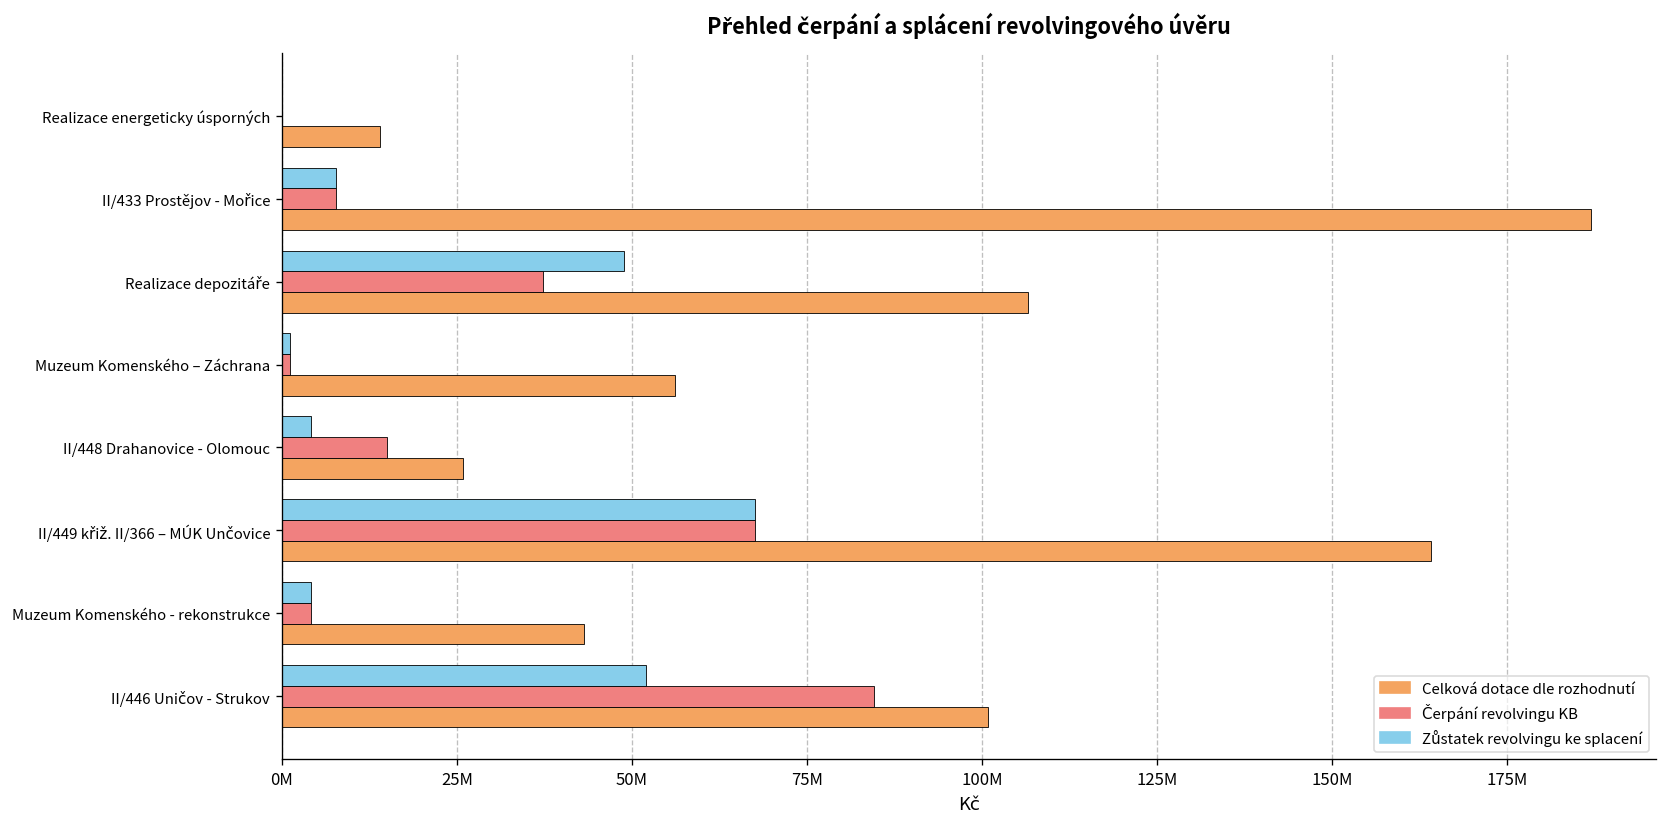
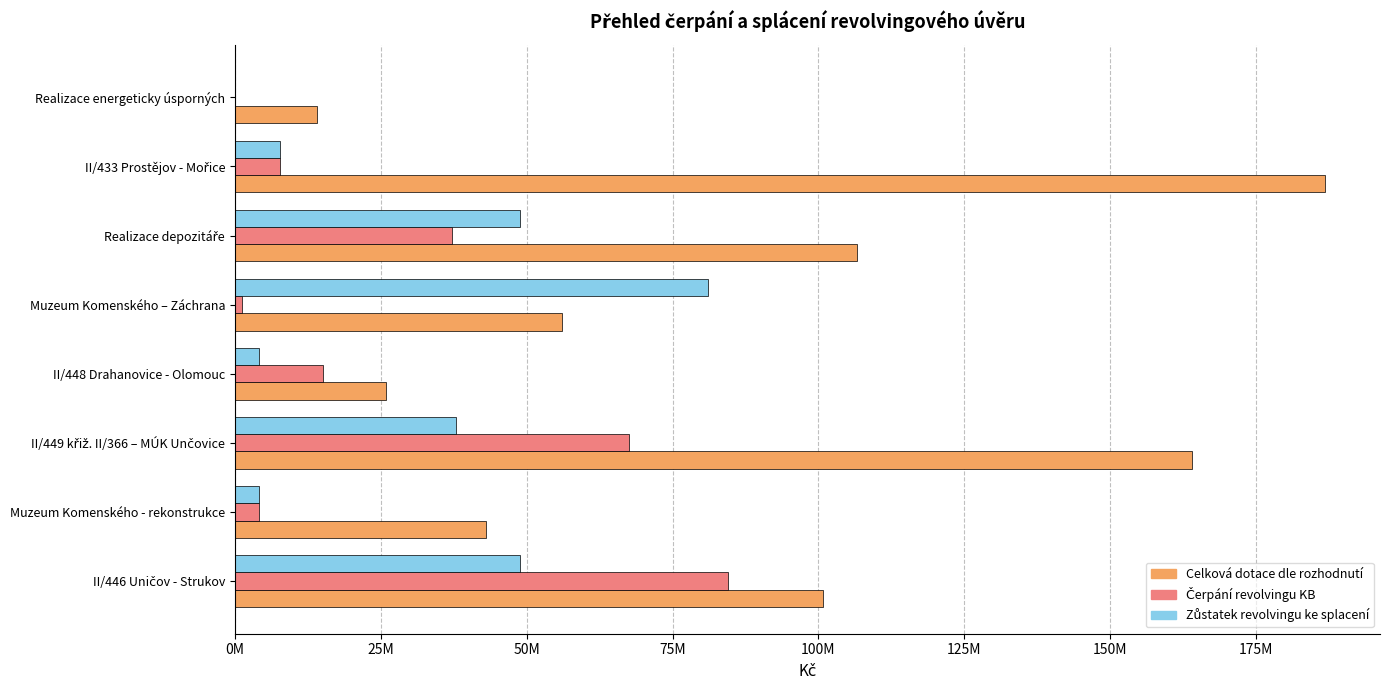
Zůstatek revolvingu ke splacení, Muzeum Komenského – Záchrana: 1000000 -> 81000000
Zůstatek revolvingu ke splacení, II/449 křiž. II/366 – MÚK Unčovice: 68000000 -> 38000000
Zůstatek revolvingu ke splacení, II/446 Uničov - Strukov: 52000000 -> 49000000
